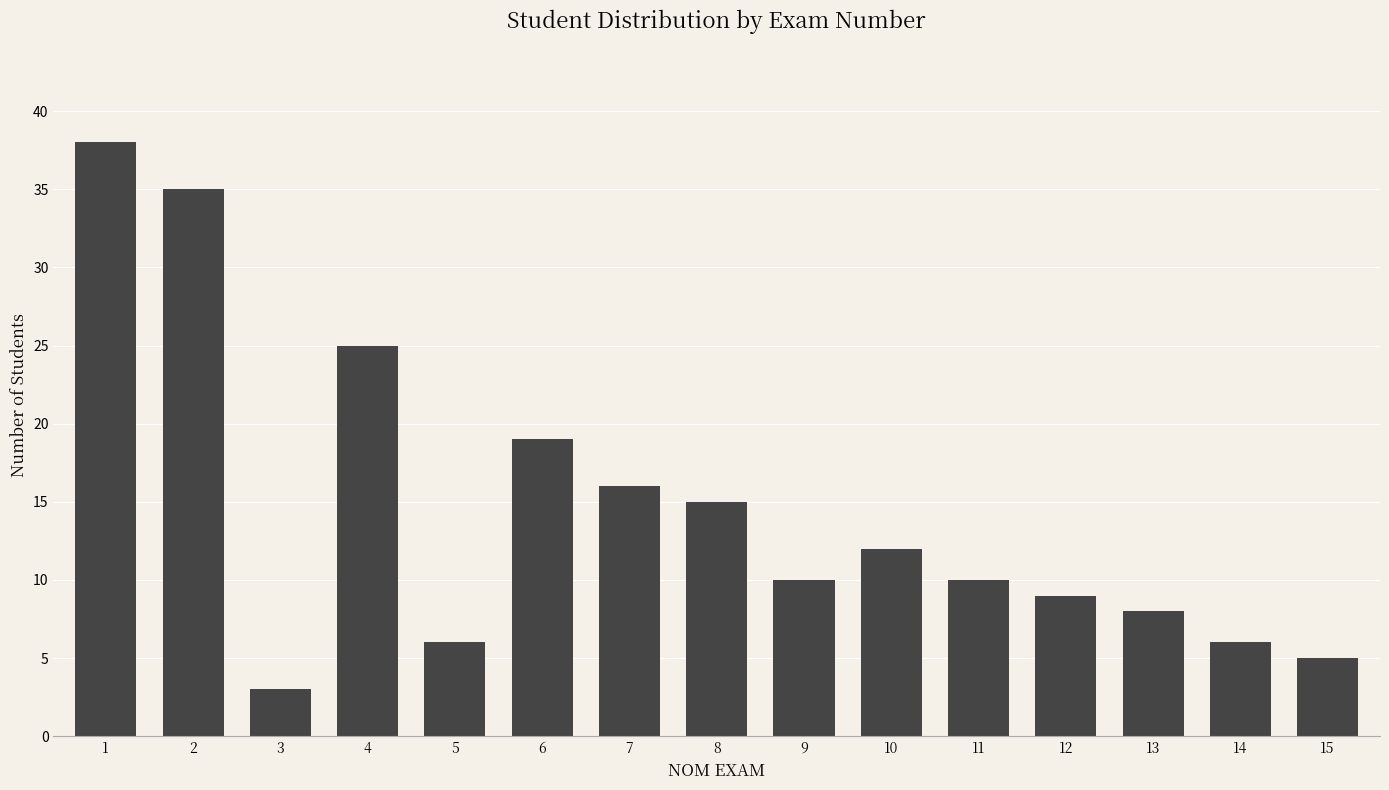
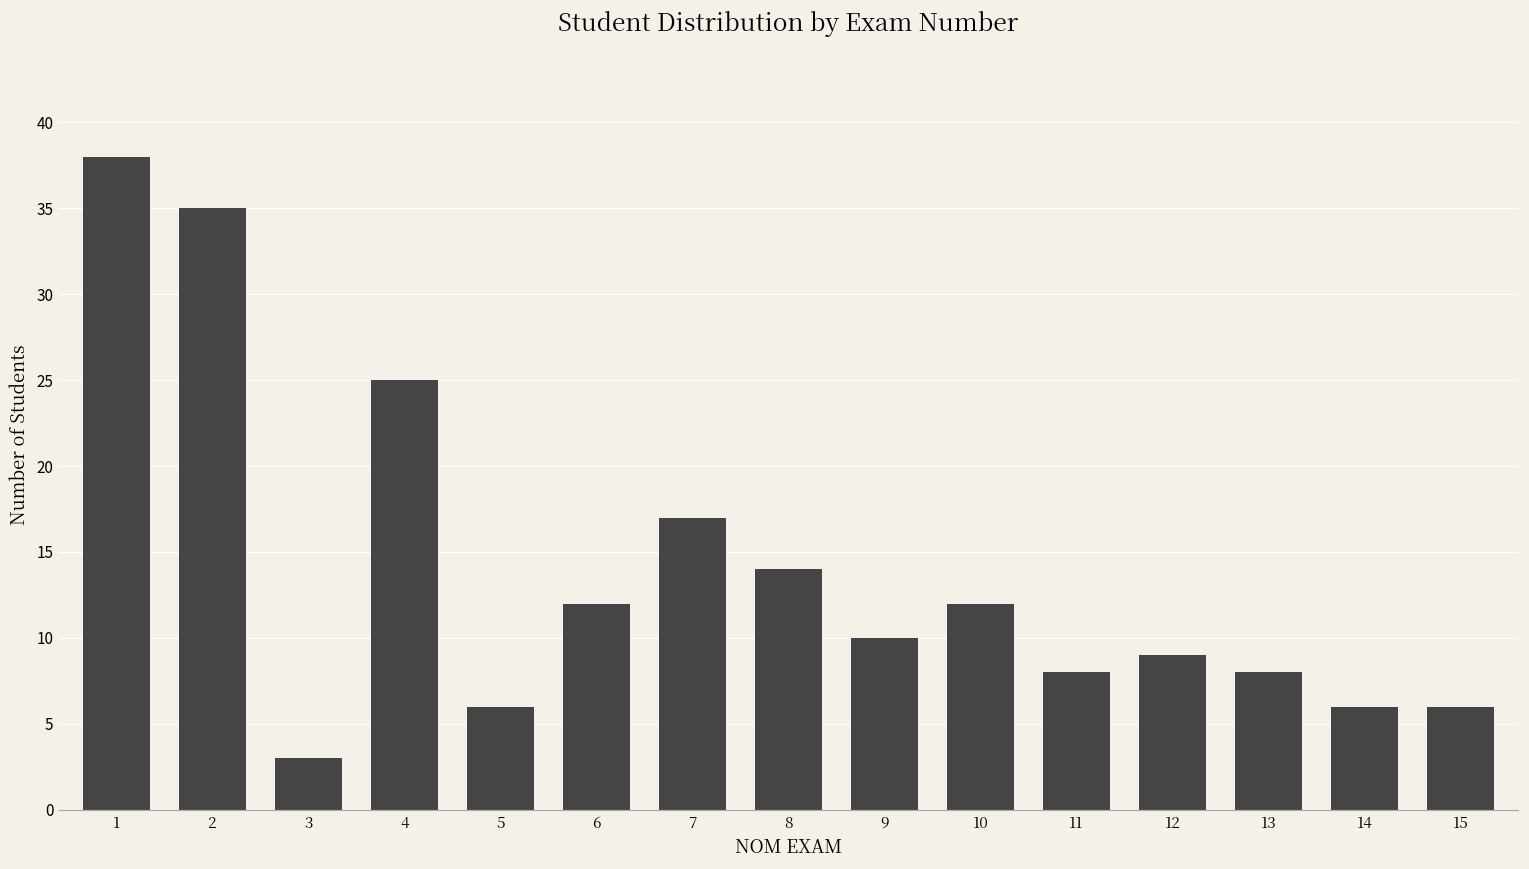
6: 19 -> 12
7: 16 -> 17
8: 15 -> 14
11: 10 -> 8
15: 5 -> 6
